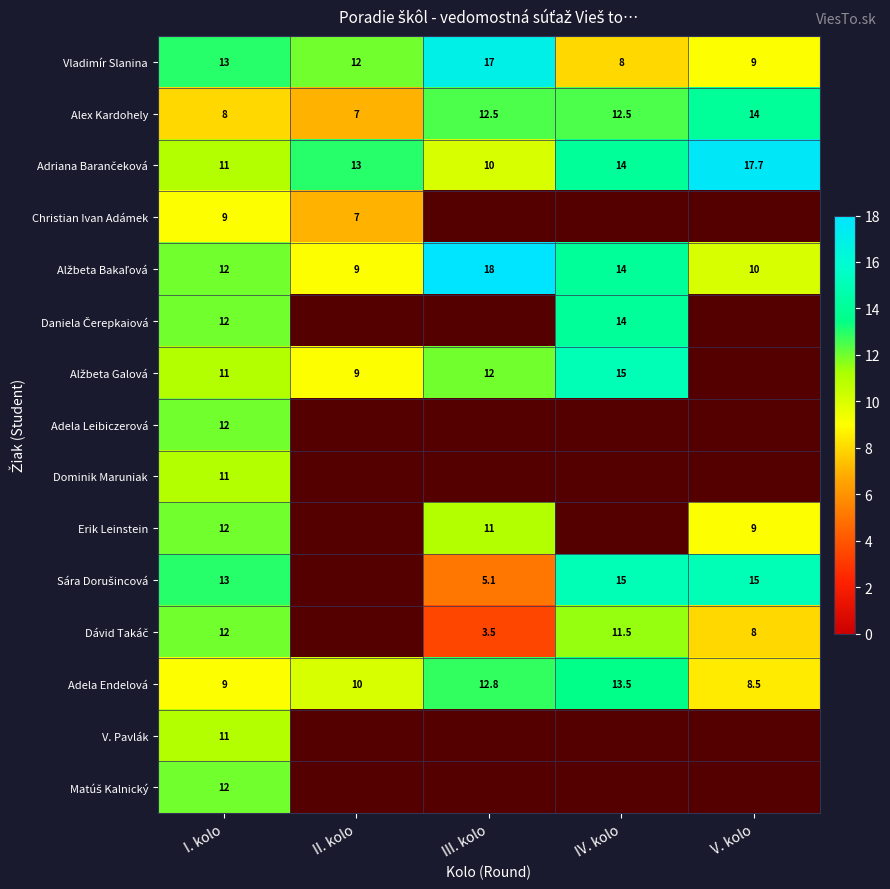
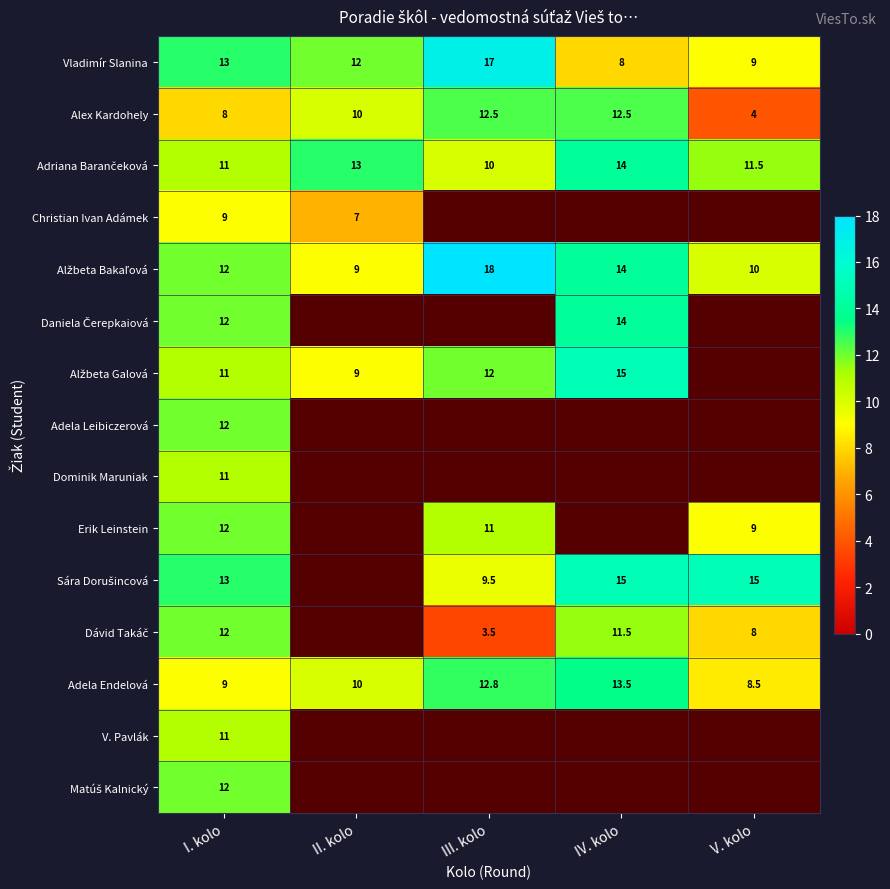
Alex Kardohely, II. kolo: 7 -> 10
Alex Kardohely, V. kolo: 14 -> 4
Adriana Barančeková, V. kolo: 17.7 -> 11.5
Sára Dorušincová, III. kolo: 5.1 -> 9.5
